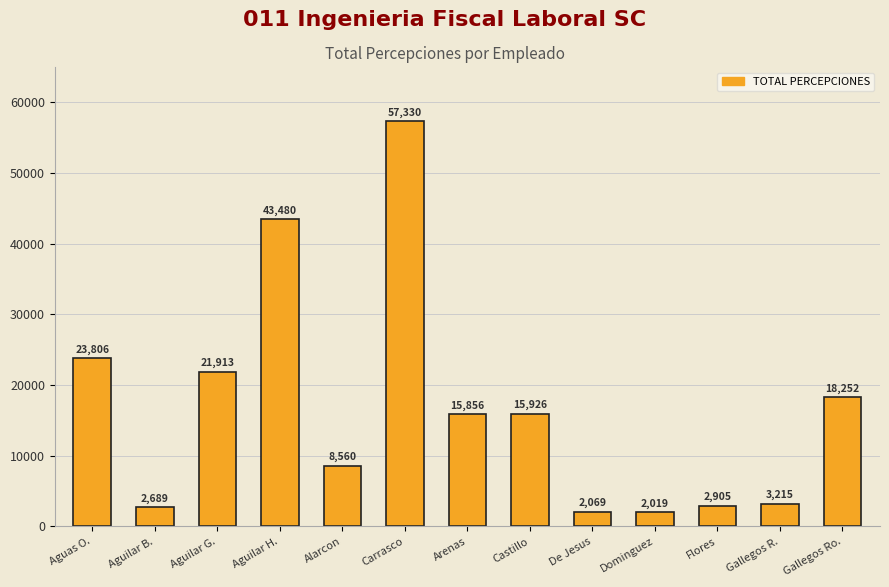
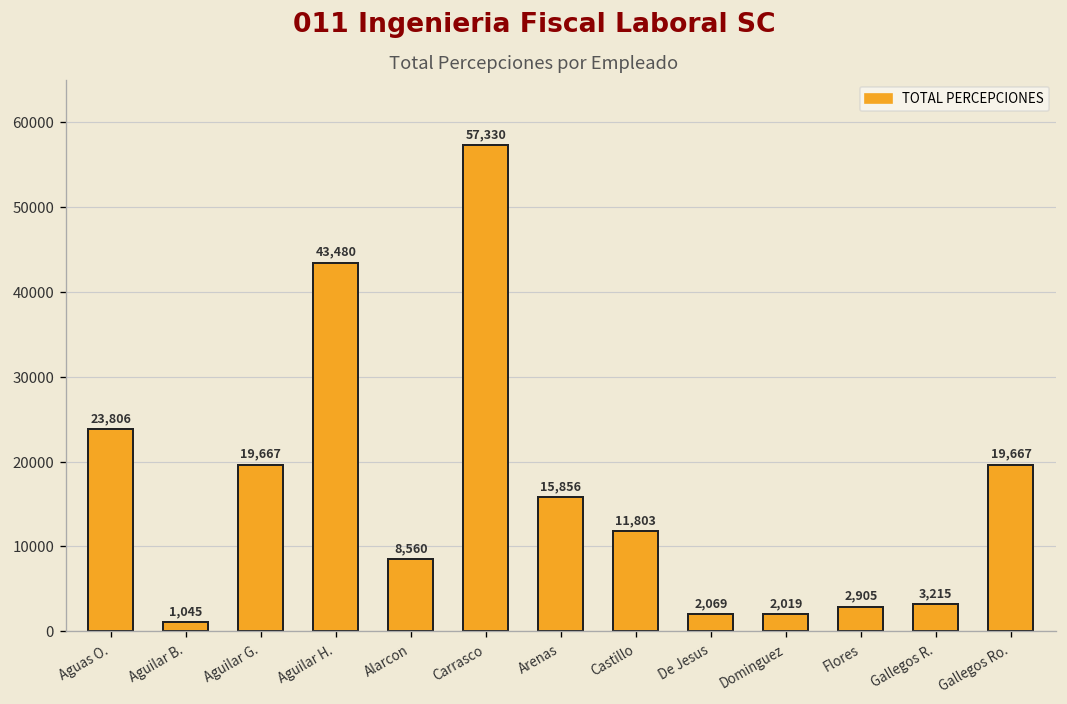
Aguilar B.: 2,689 -> 1,045
Aguilar G.: 21,913 -> 19,667
Castillo: 15,926 -> 11,803
Gallegos Ro.: 18,252 -> 19,667
